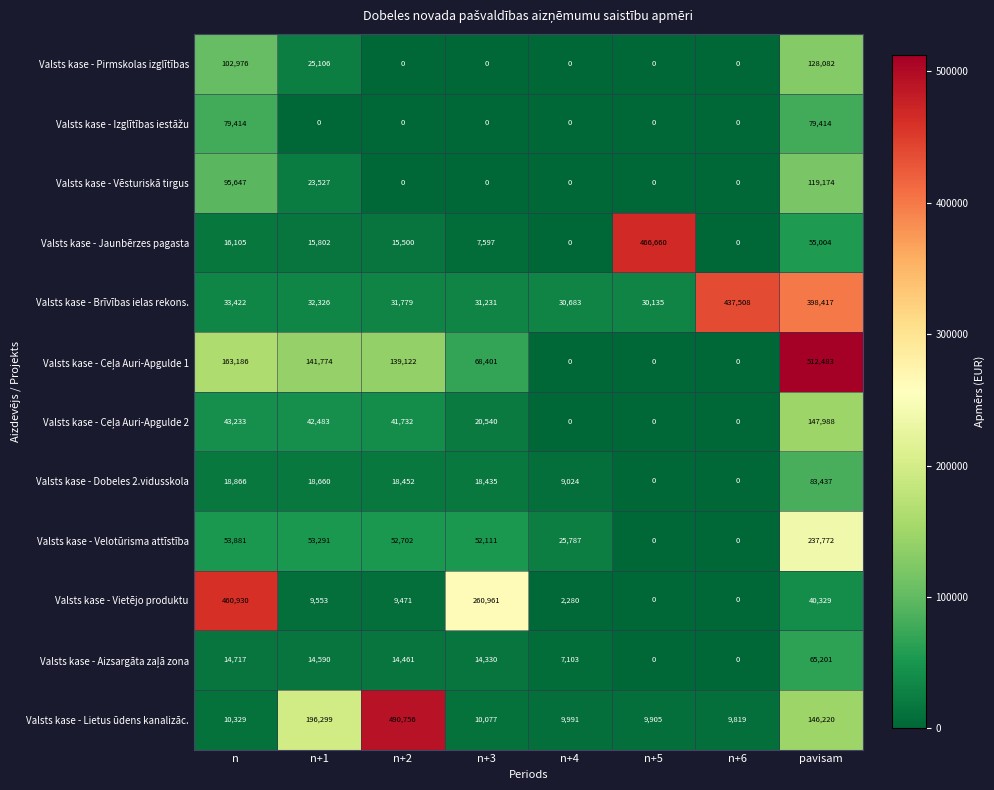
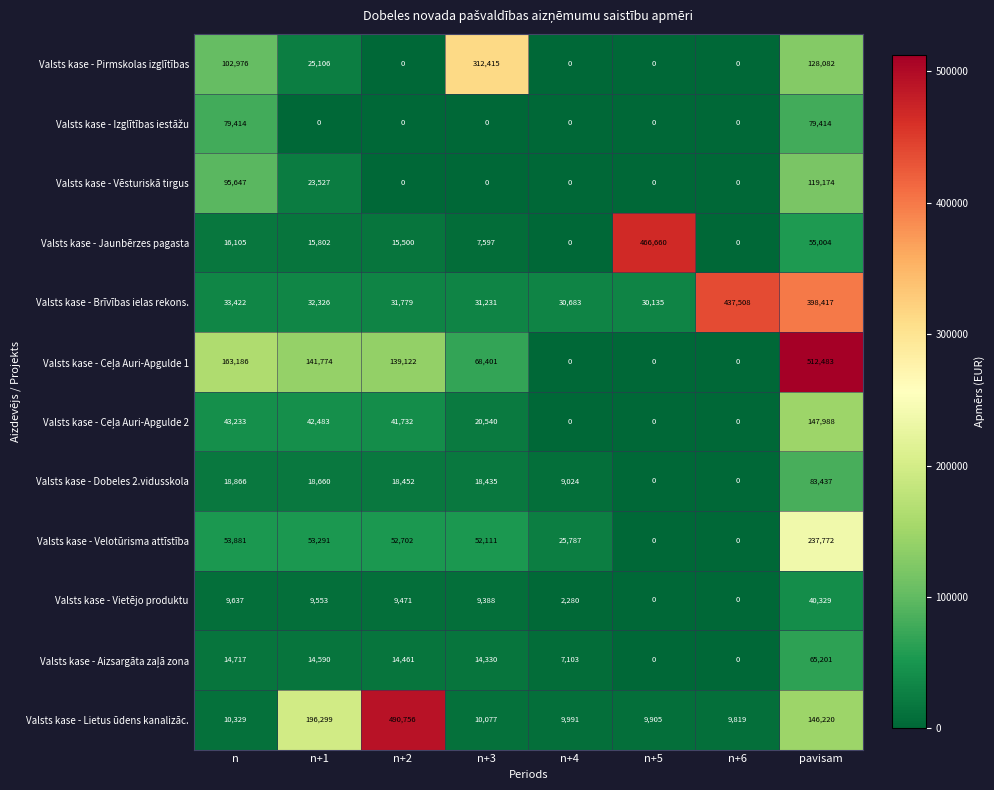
Valsts kase - Pirmskolas izglītības, n+3: 0 -> 312,415
Valsts kase - Vietējo produktu, n: 460,930 -> 9,637
Valsts kase - Vietējo produktu, n+3: 260,961 -> 9,388
